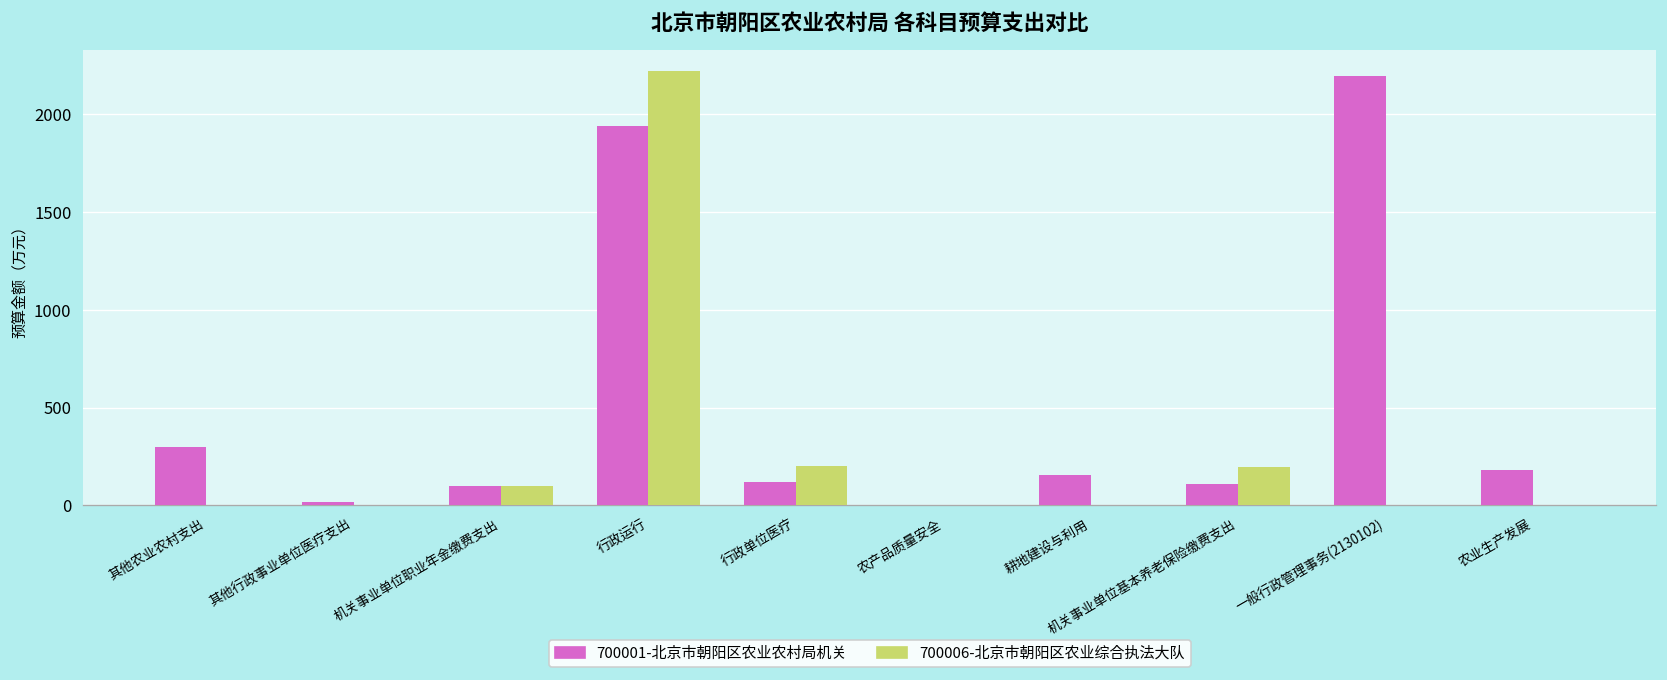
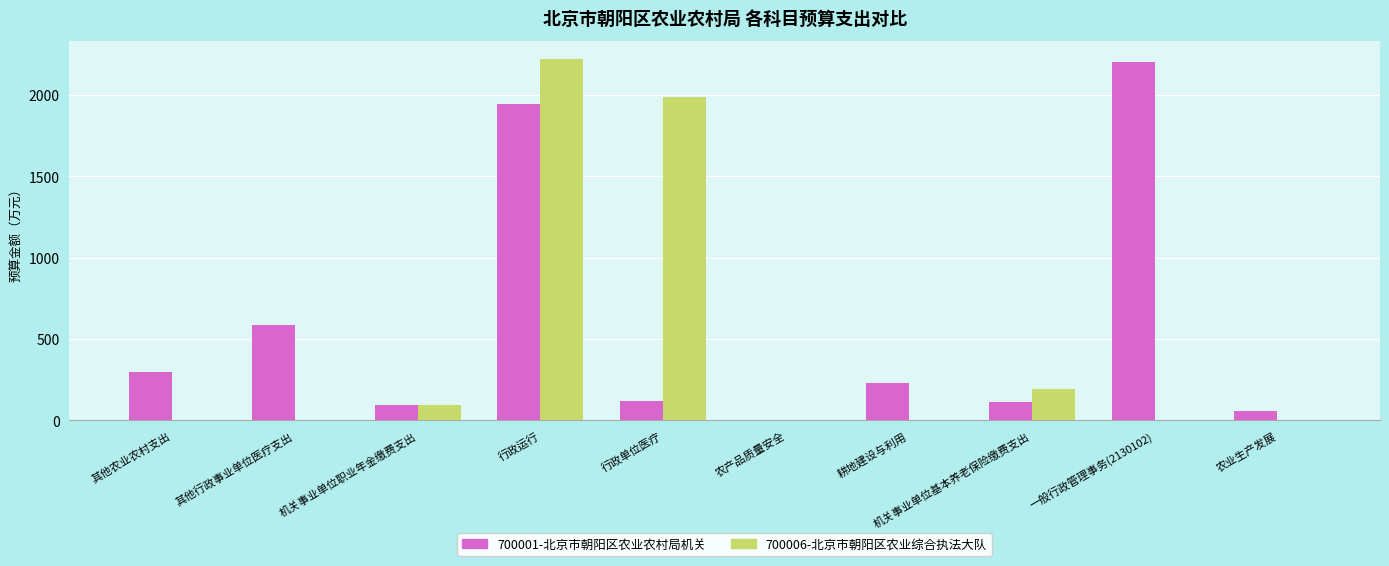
700001-北京市朝阳区农业农村局机关, 其他行政事业单位医疗支出: 20 -> 590
700006-北京市朝阳区农业综合执法大队, 行政单位医疗: 200 -> 1980
700001-北京市朝阳区农业农村局机关, 耕地建设与利用: 150 -> 230
700001-北京市朝阳区农业农村局机关, 农业生产发展: 180 -> 60
